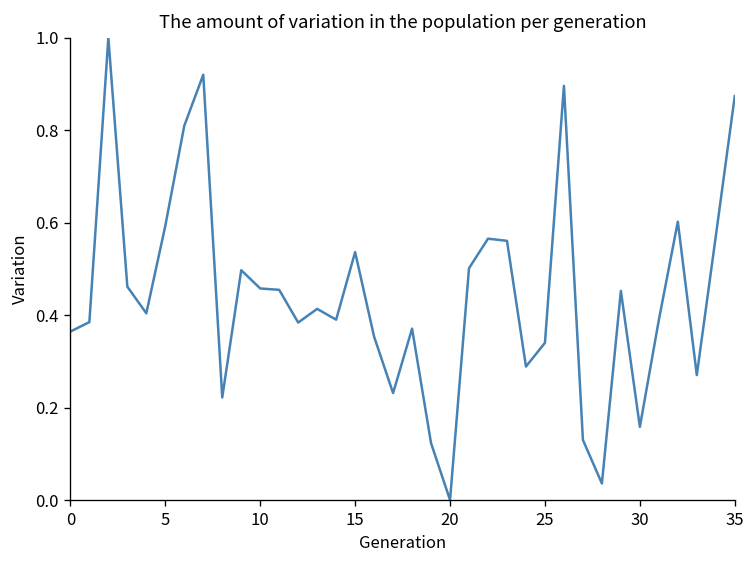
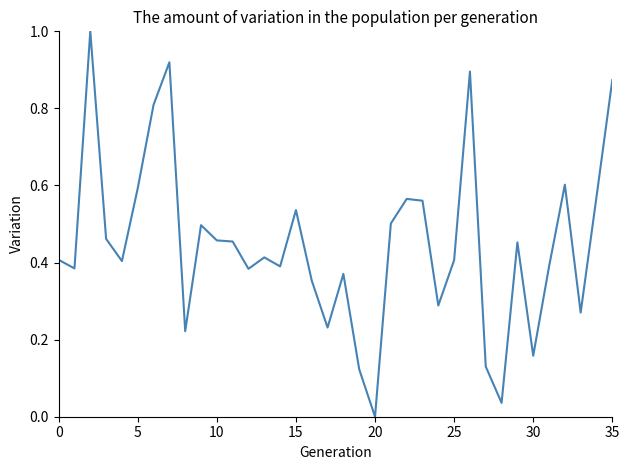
0: 0.36 -> 0.41
25: 0.34 -> 0.41
